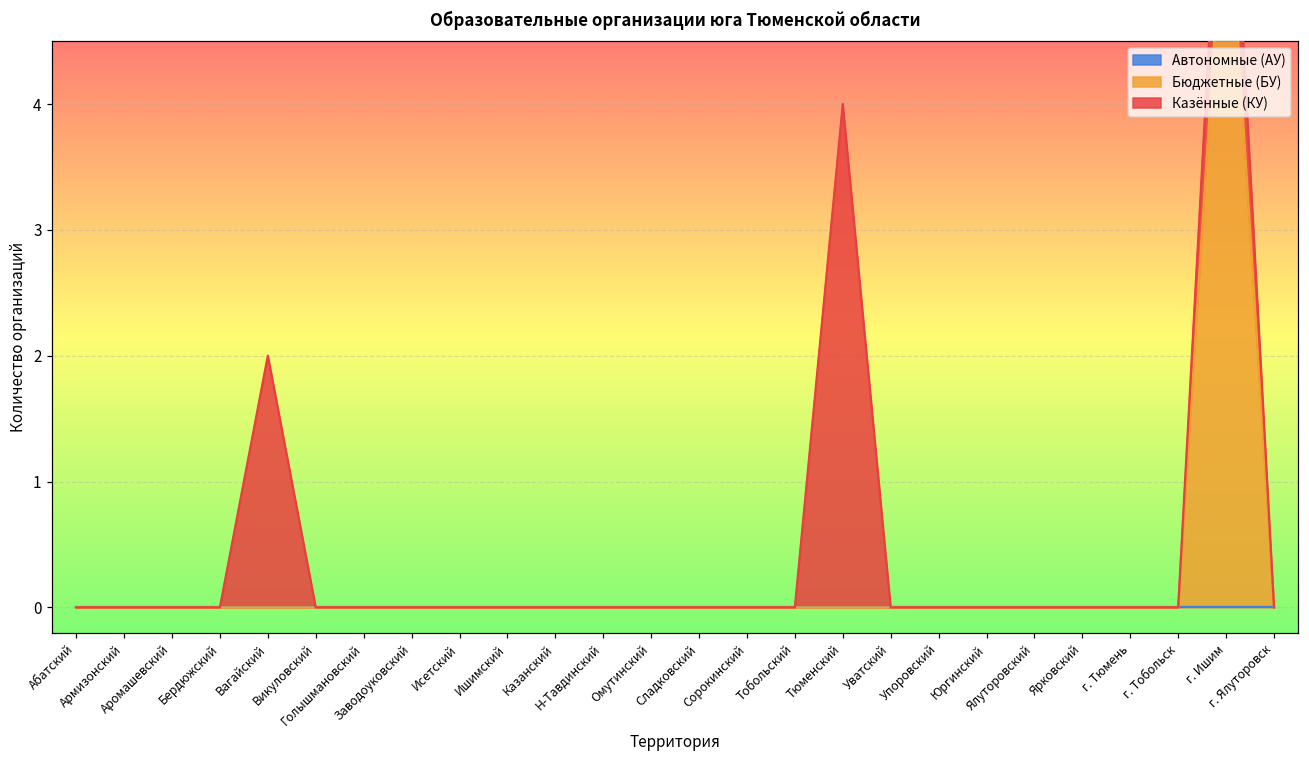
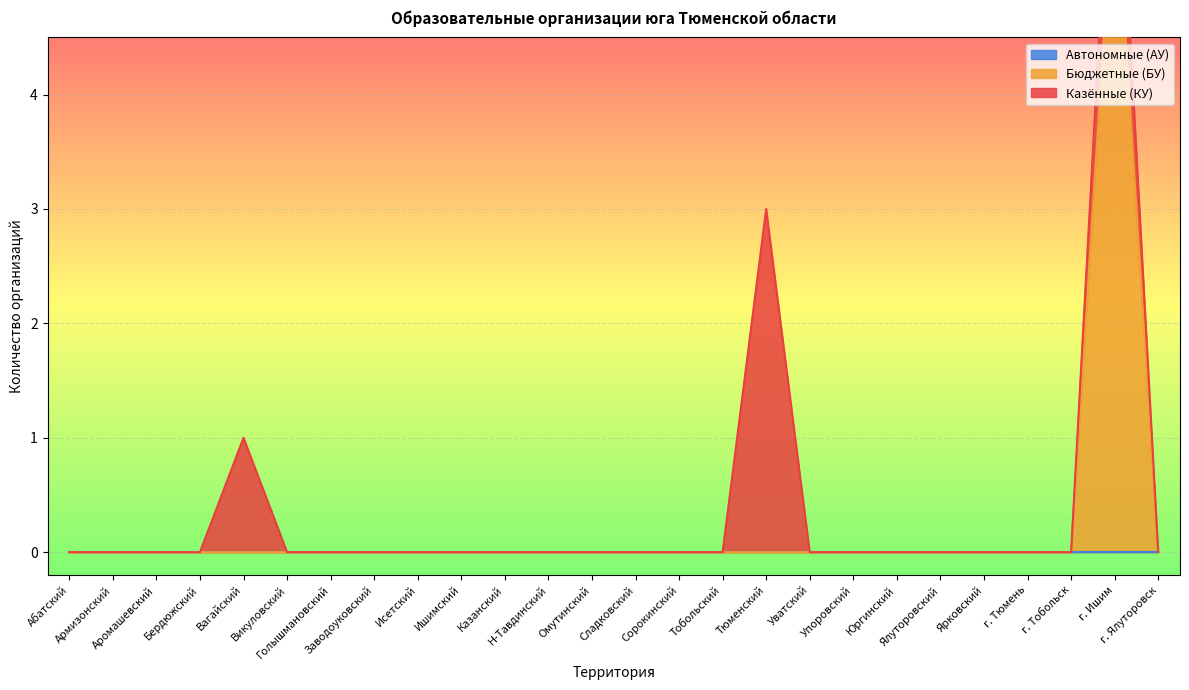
Казённые (КУ), Вагайский: 2 -> 1
Казённые (КУ), Тюменский: 4 -> 3
